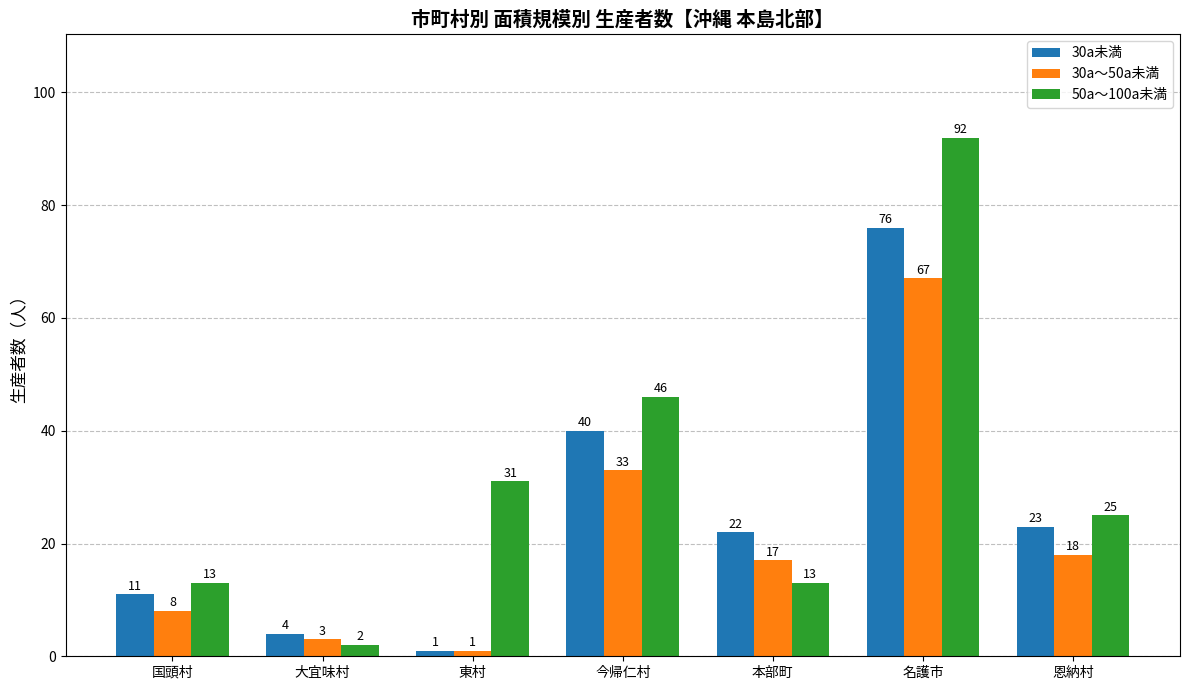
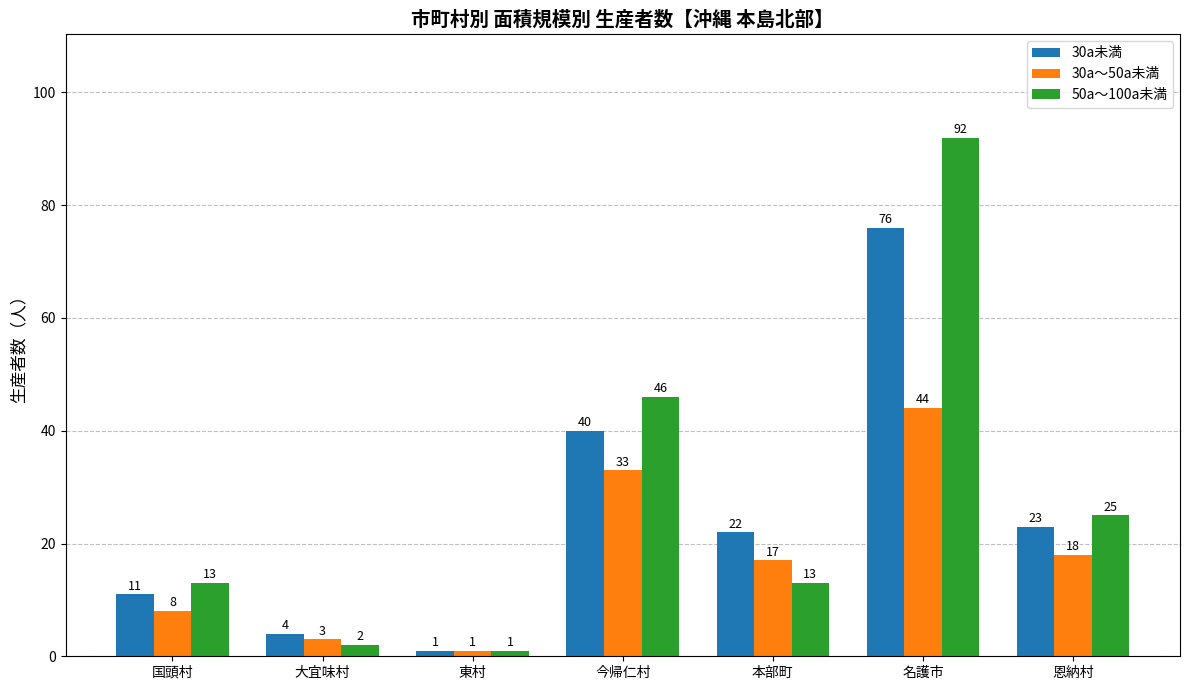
50a～100a未満, 東村: 31 -> 1
30a～50a未満, 名護市: 67 -> 44
